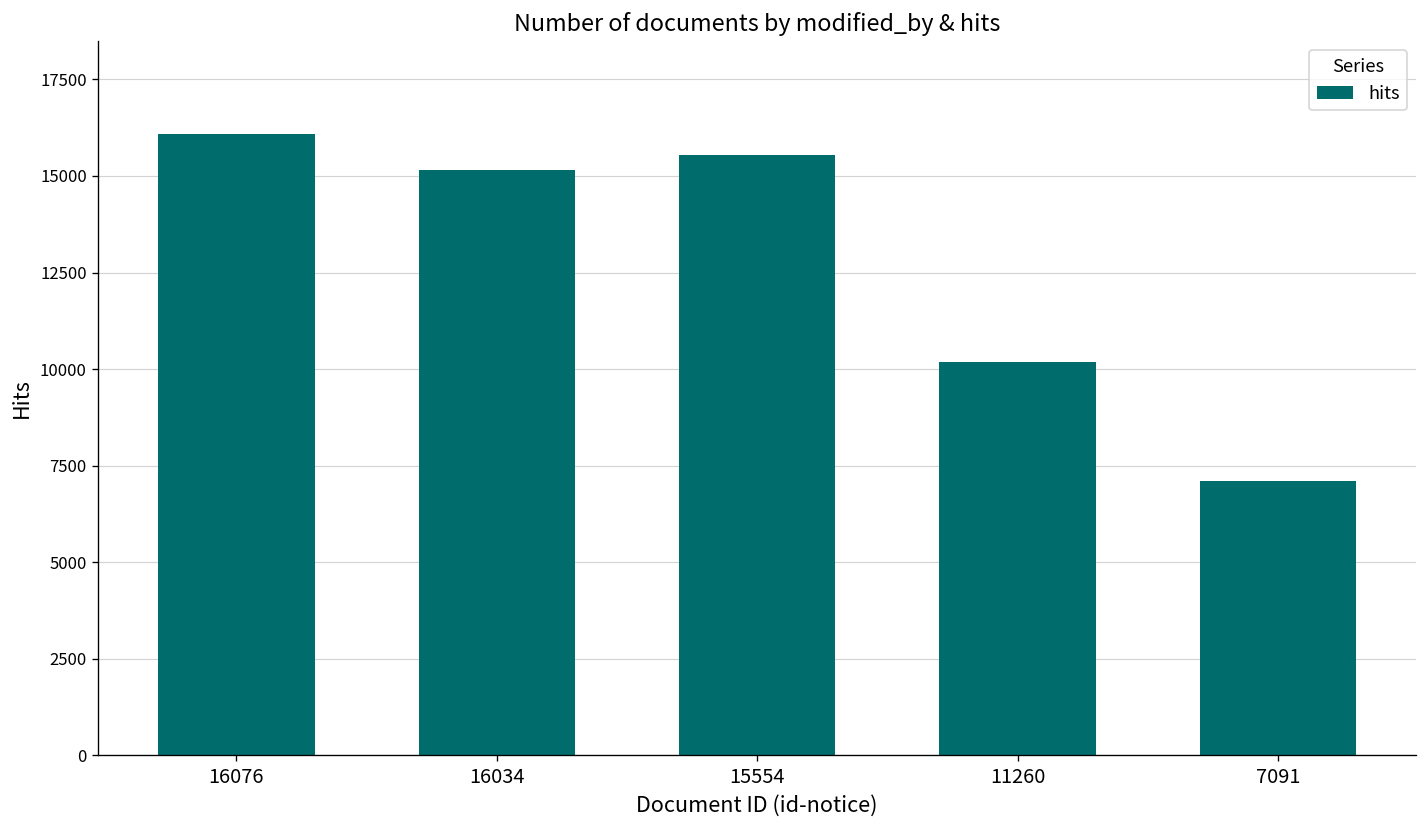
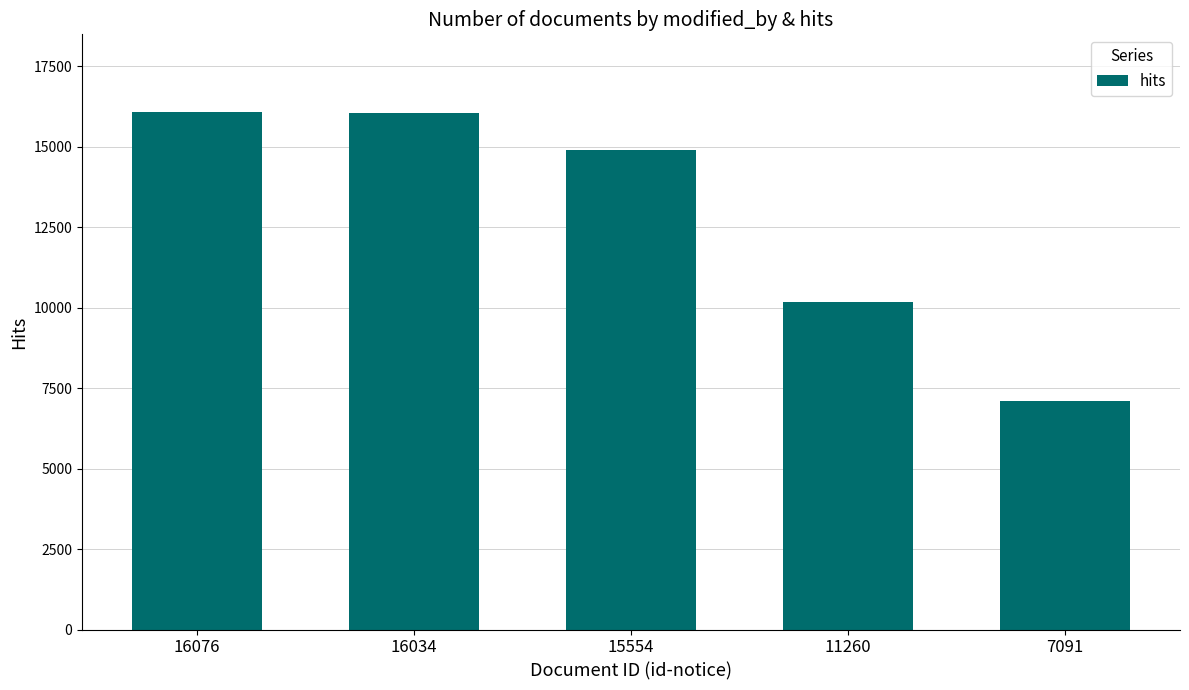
16034: 15200 -> 16000
15554: 15600 -> 14900
